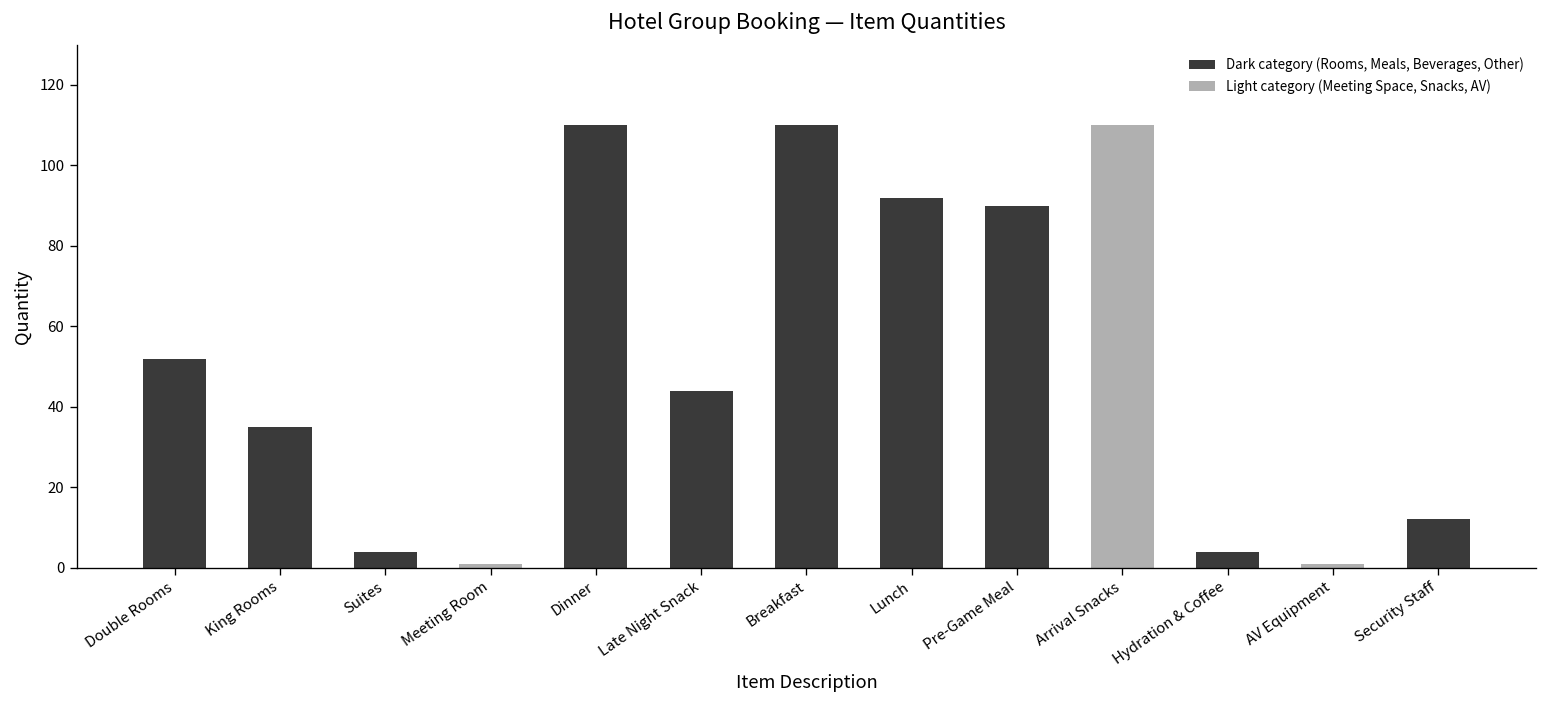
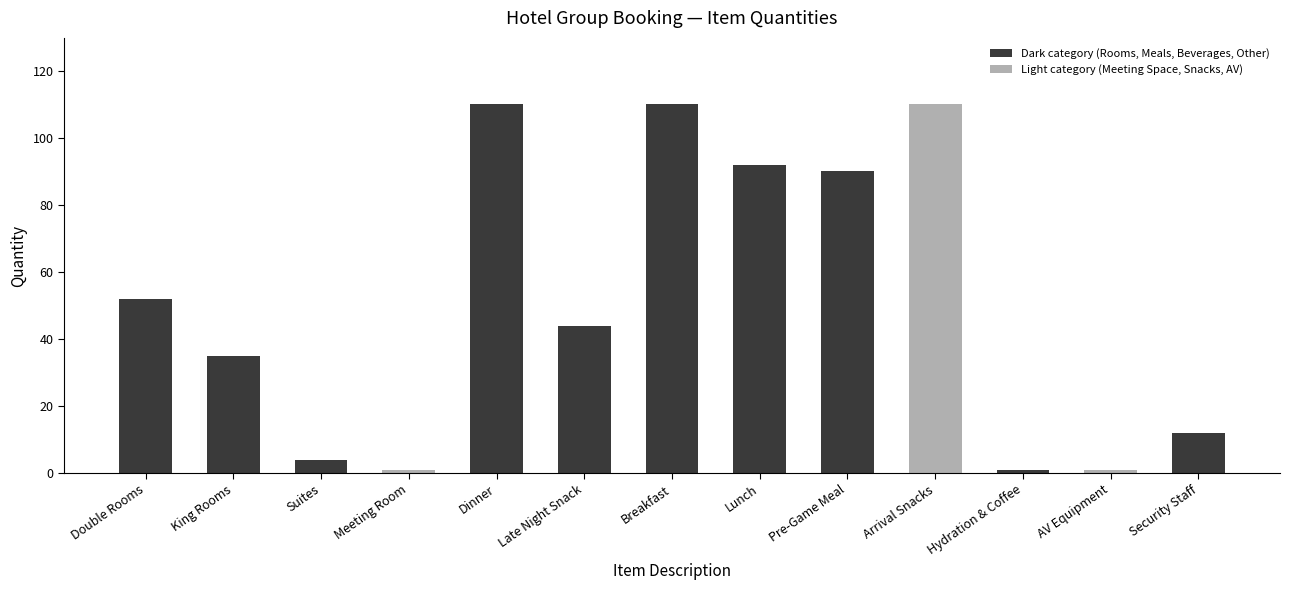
Hydration & Coffee: 4 -> 1
